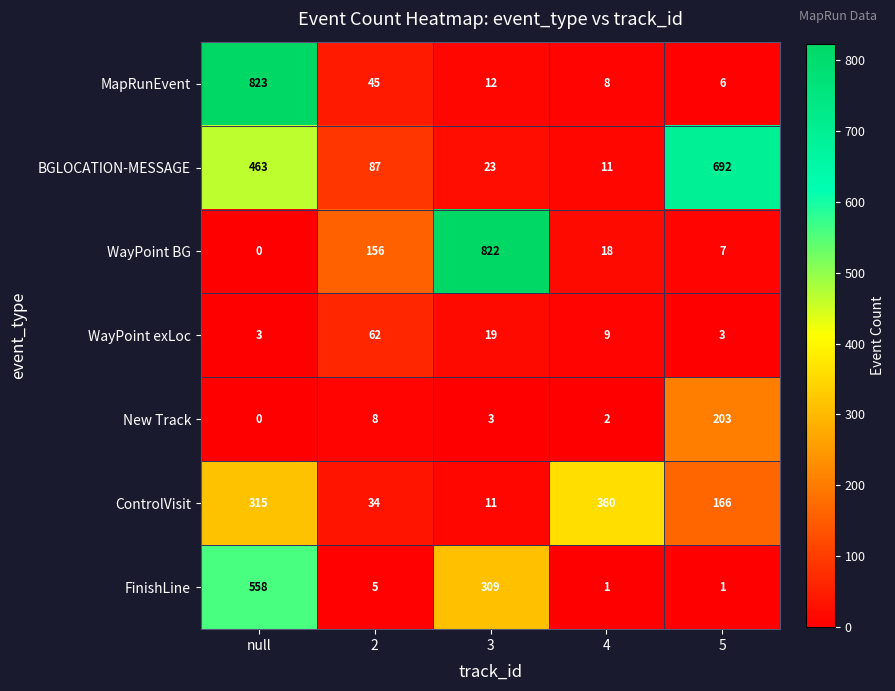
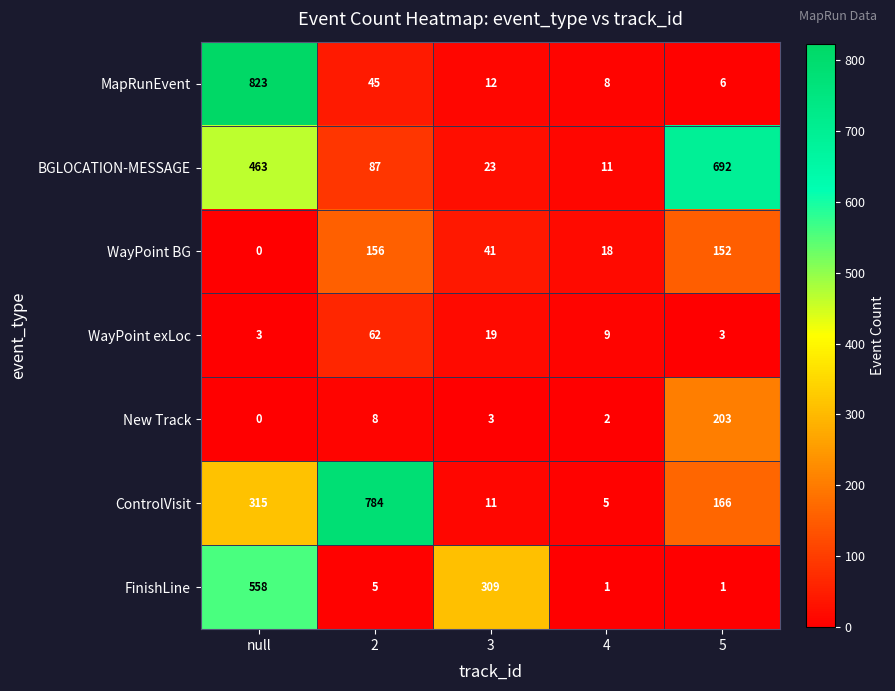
WayPoint BG, 3: 822 -> 41
WayPoint BG, 5: 7 -> 152
ControlVisit, 2: 34 -> 784
ControlVisit, 4: 360 -> 5
